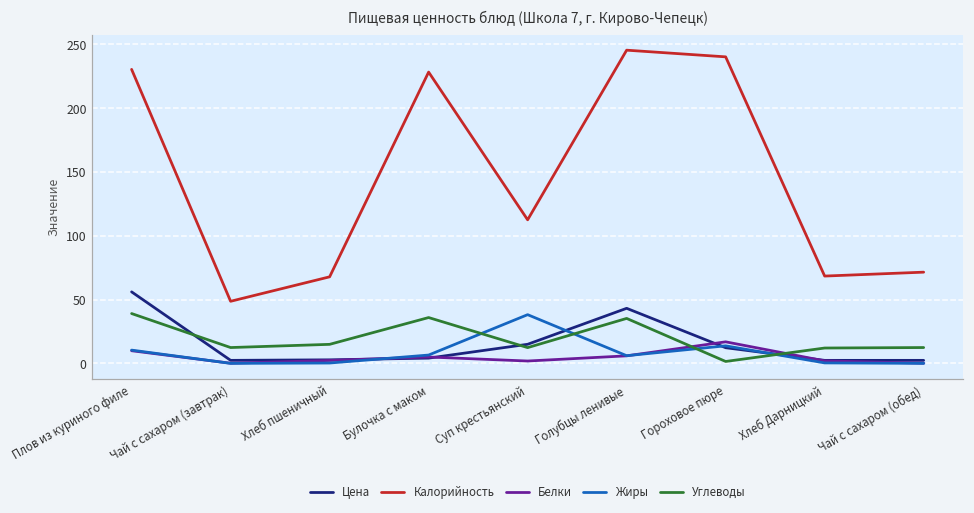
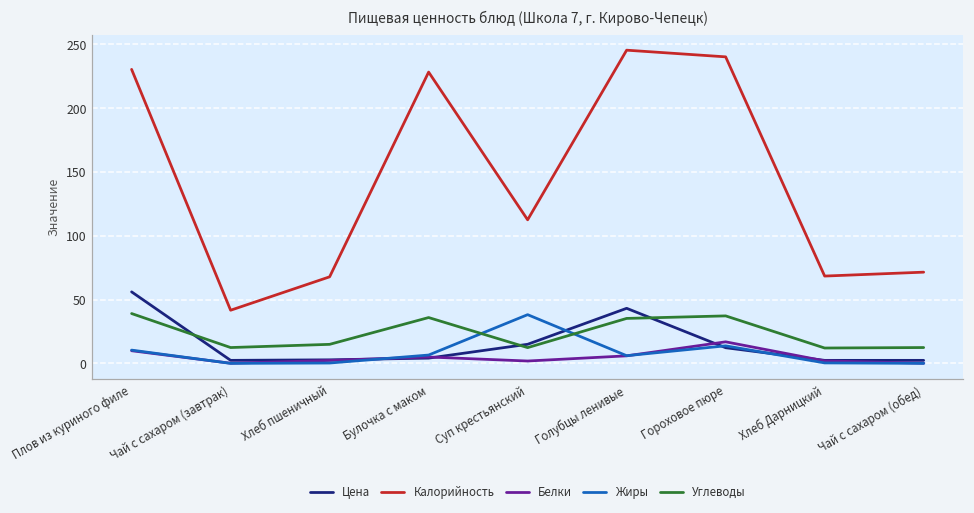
Калорийность, Чай с сахаром (завтрак): 49 -> 42
Углеводы, Гороховое пюре: 2 -> 37
